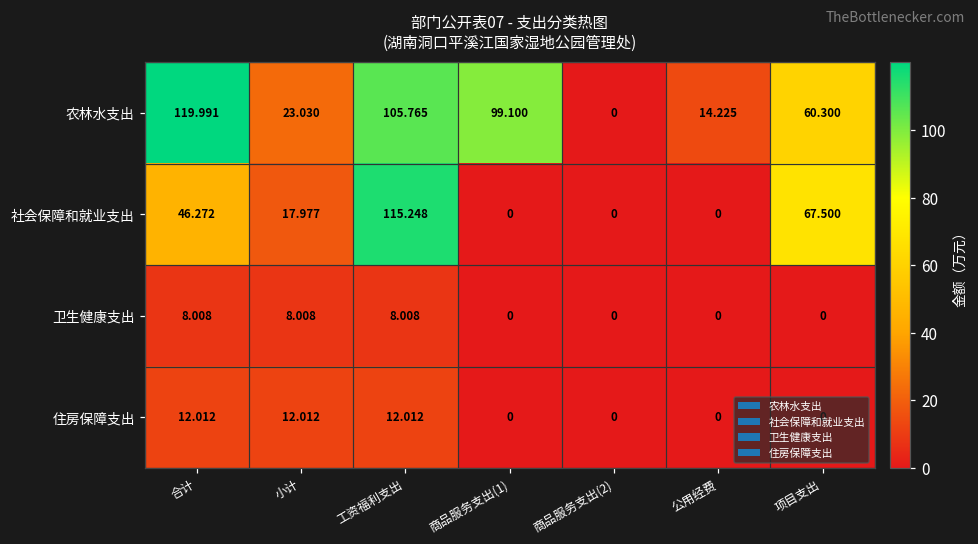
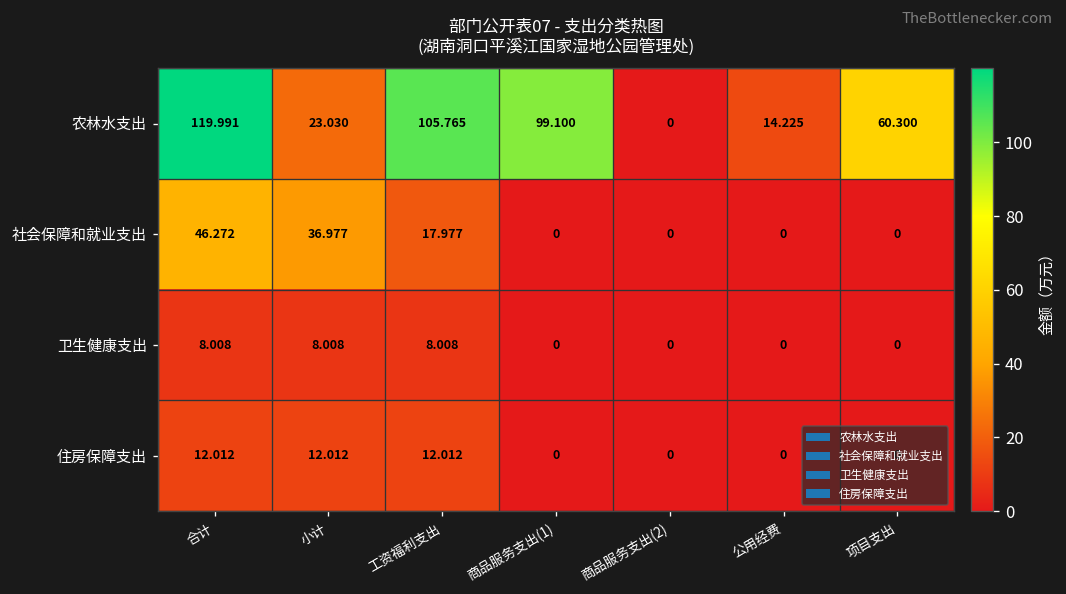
社会保障和就业支出, 小计: 17.977 -> 36.977
社会保障和就业支出, 工资福利支出: 115.248 -> 17.977
社会保障和就业支出, 项目支出: 67.500 -> 0
